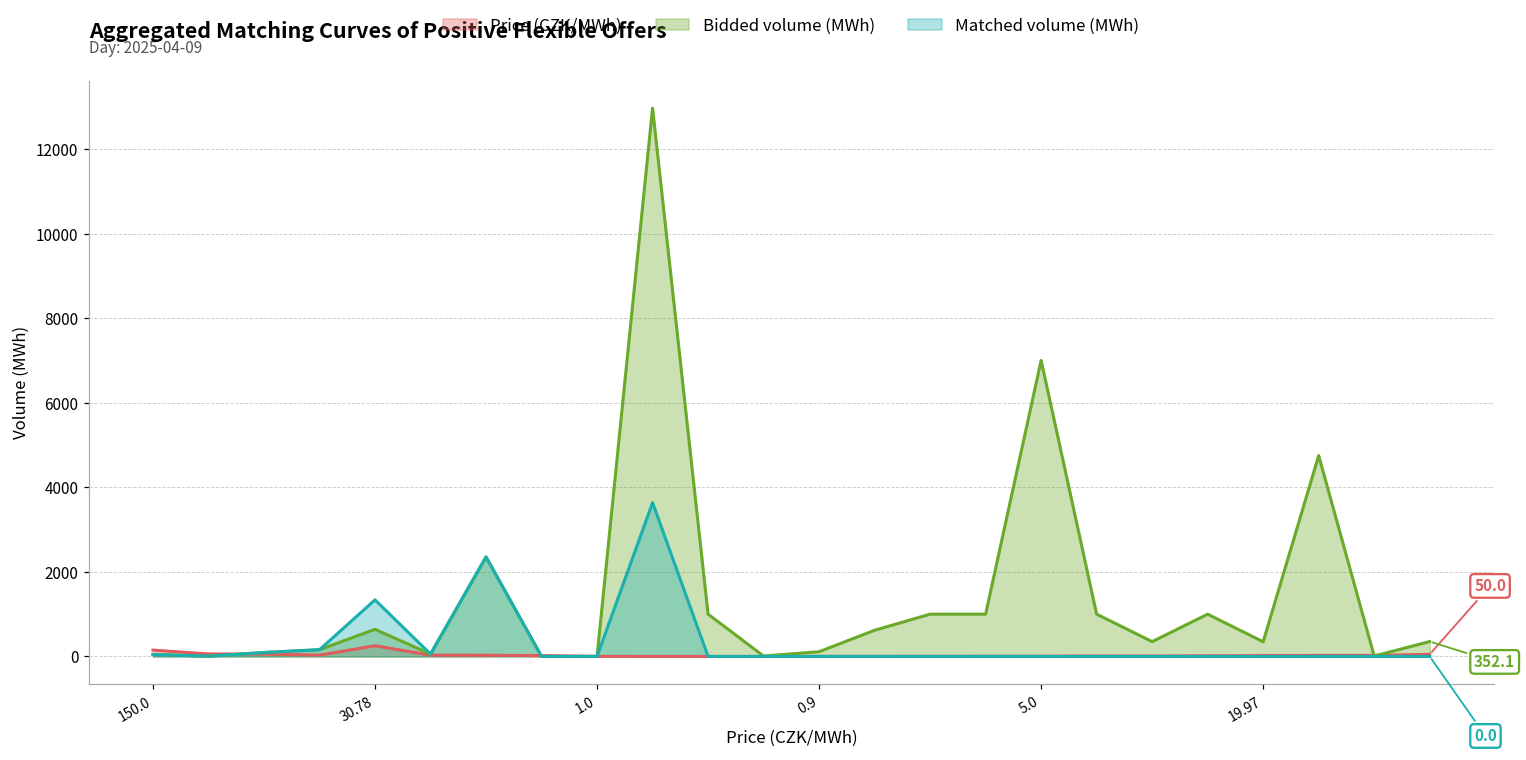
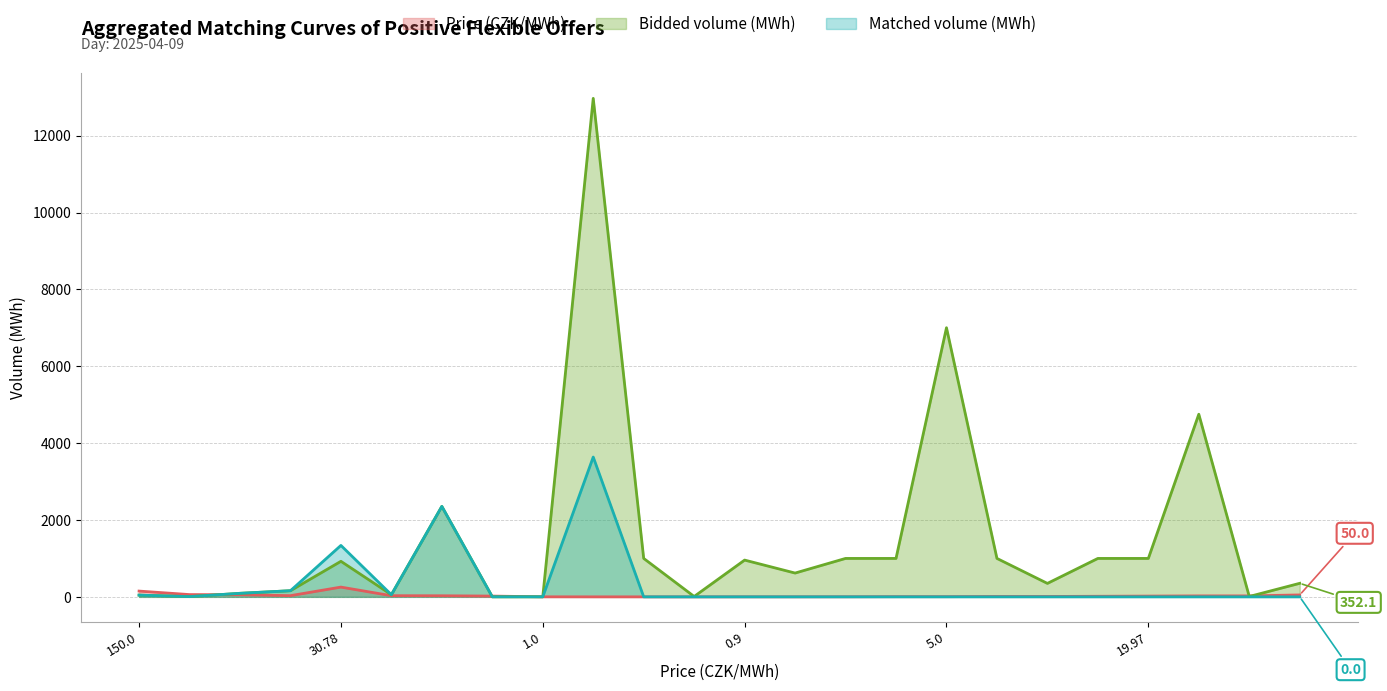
Bidded volume (MWh), 30.78: 600 -> 900
Bidded volume (MWh), 0.9: 100 -> 1000
Bidded volume (MWh), 19.97: 300 -> 1000
